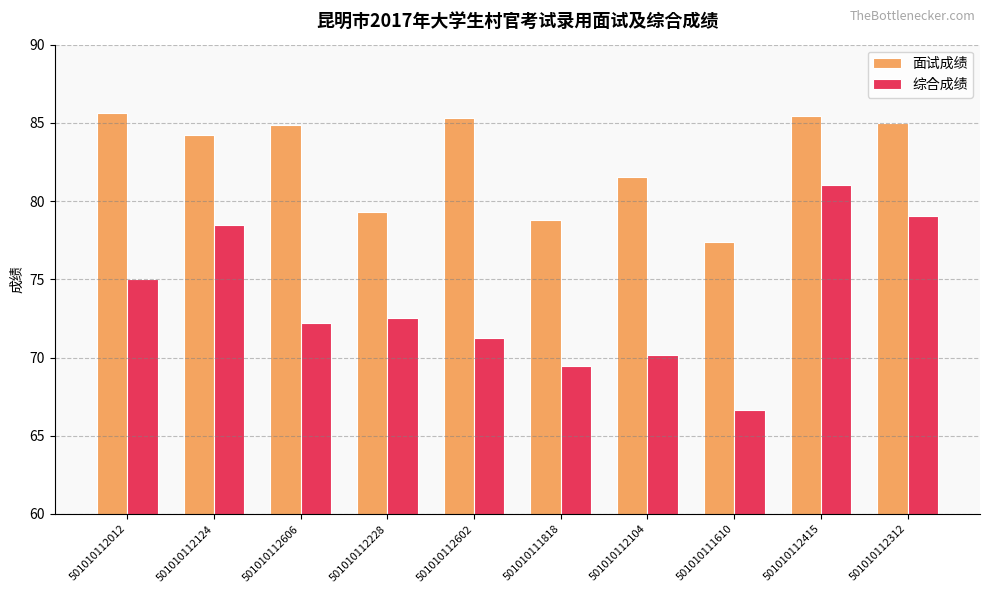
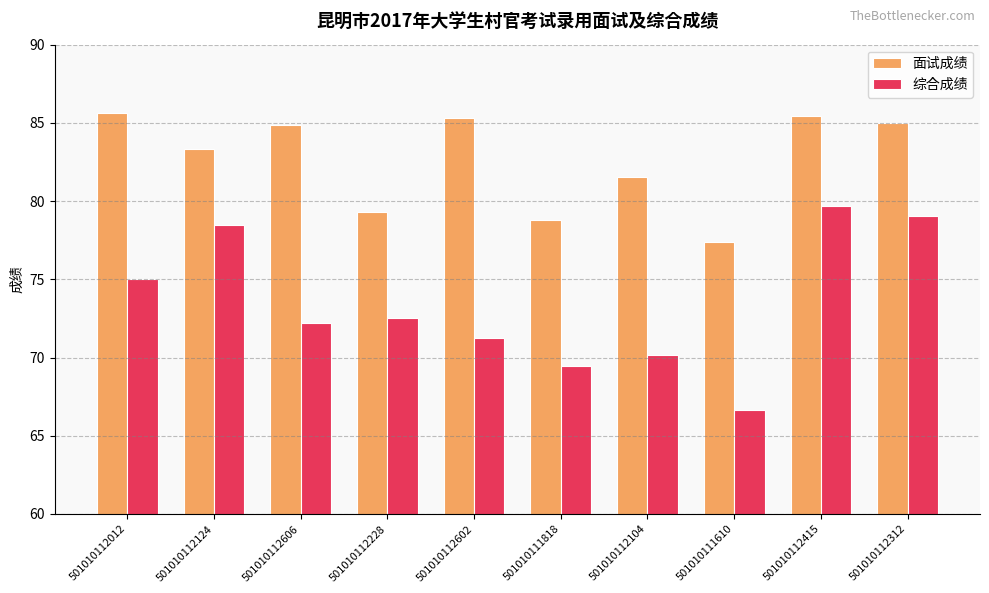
面试成绩, 501010112124: 84.2 -> 83.3
综合成绩, 501010112415: 81.1 -> 79.7
